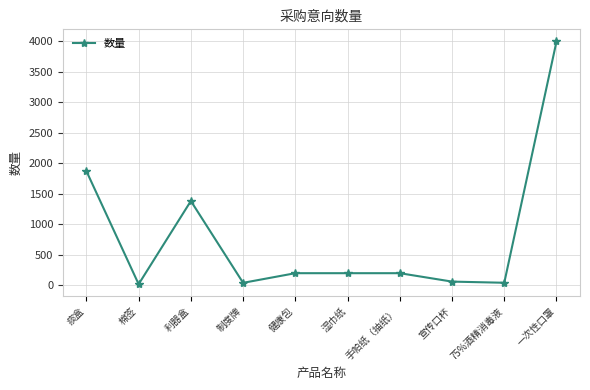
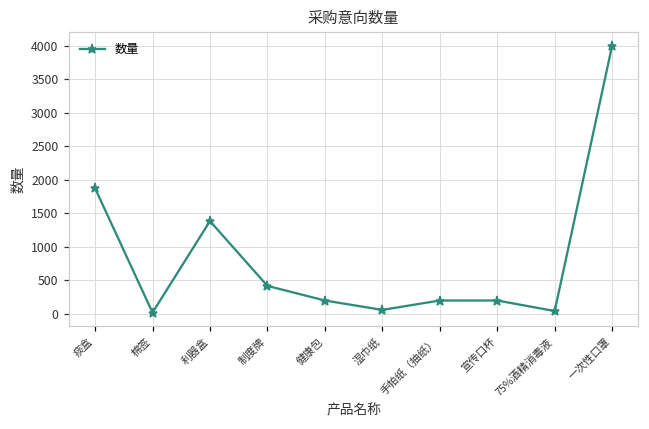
制度牌: 0 -> 400
湿巾纸: 200 -> 100
宣传口杯: 100 -> 200
